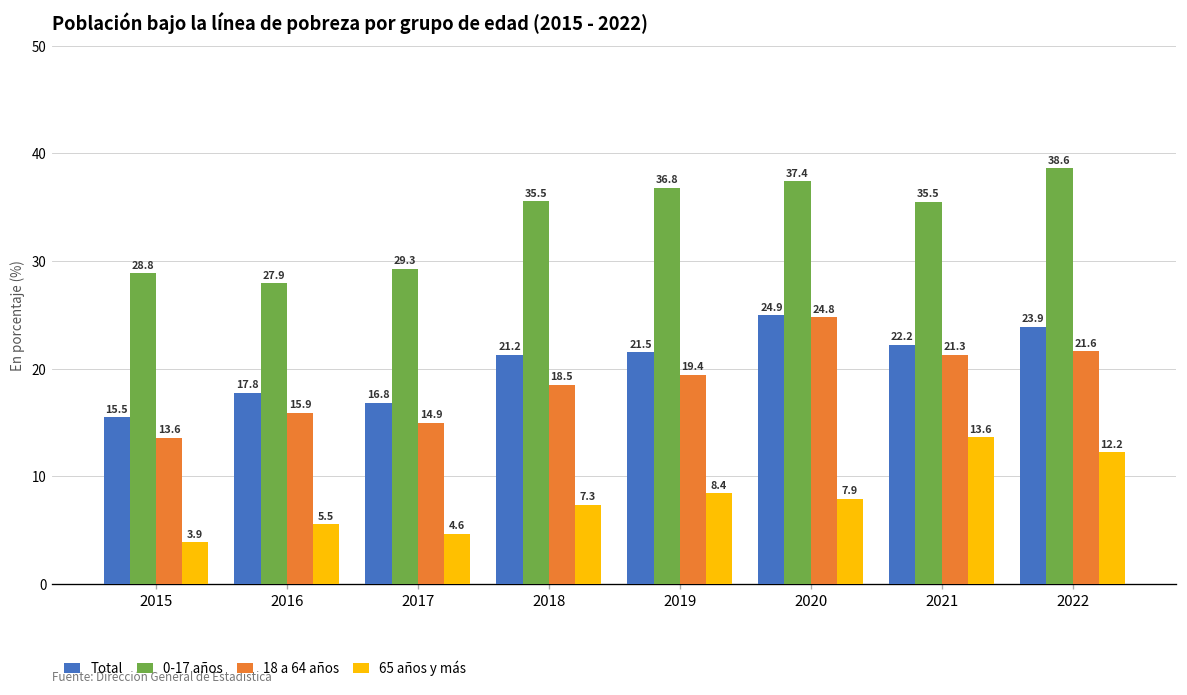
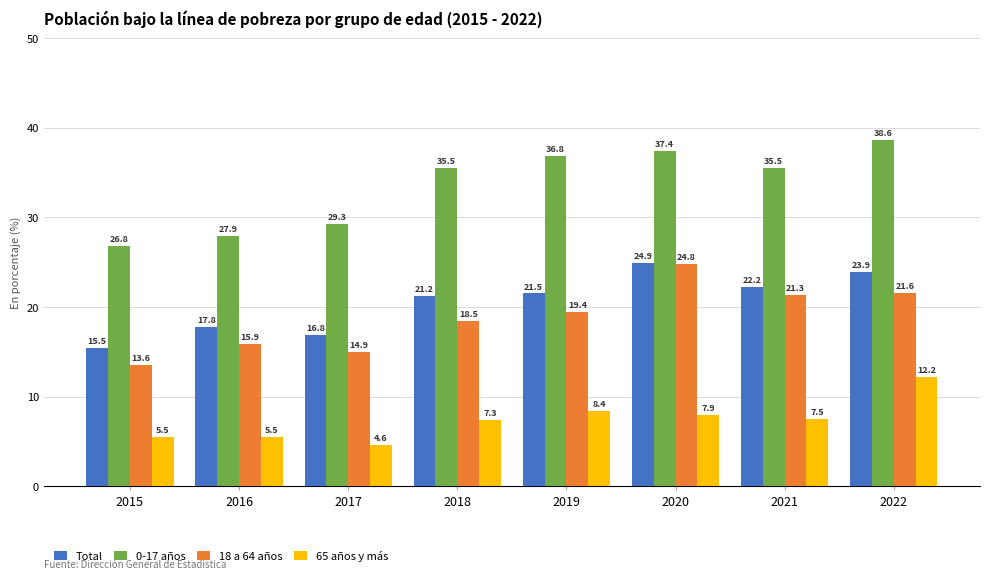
0-17 años, 2015: 28.8 -> 26.8
65 años y más, 2015: 3.9 -> 5.5
65 años y más, 2021: 13.6 -> 7.5
